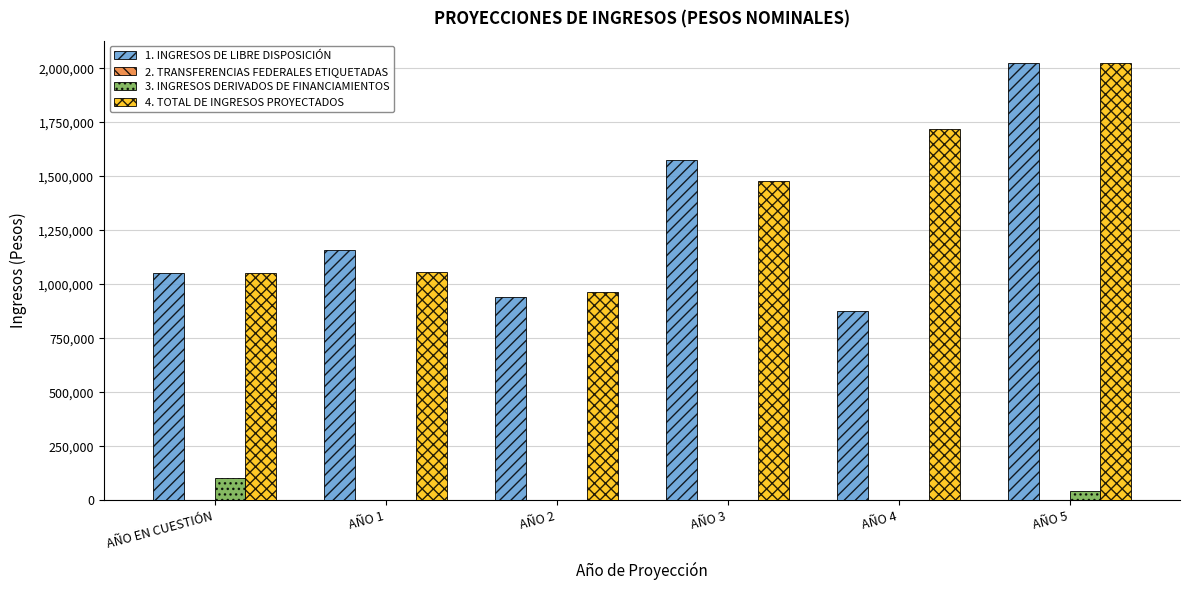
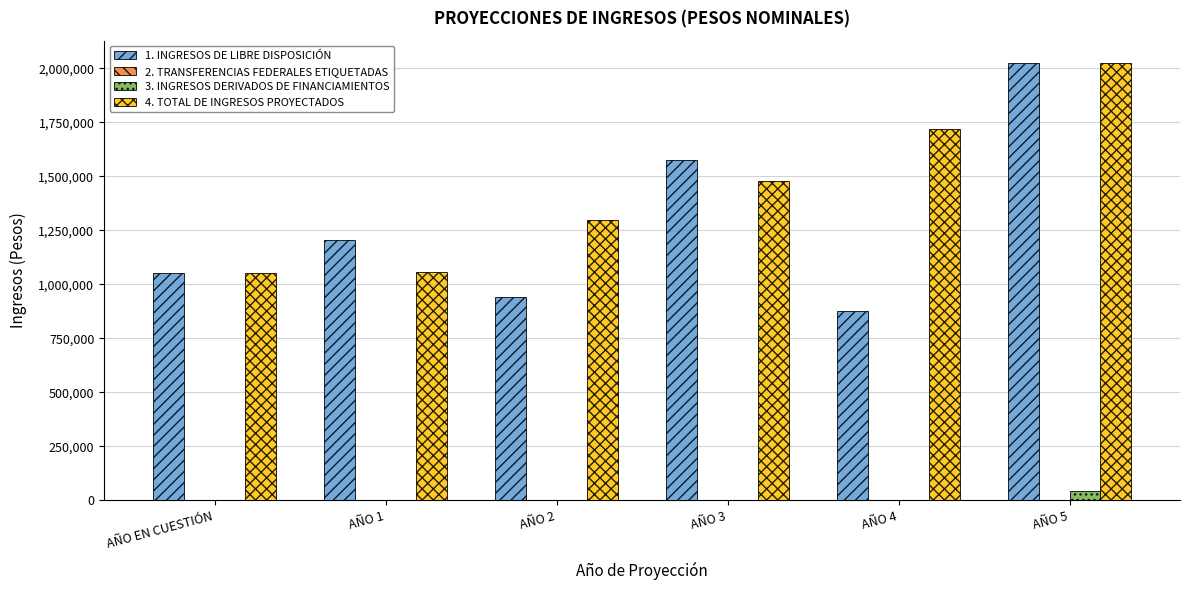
3. INGRESOS DERIVADOS DE FINANCIAMIENTOS, AÑO EN CUESTIÓN: 100,000 -> 0
1. INGRESOS DE LIBRE DISPOSICIÓN, AÑO 1: 1,160,000 -> 1,200,000
4. TOTAL DE INGRESOS PROYECTADOS, AÑO 2: 970,000 -> 1,300,000
